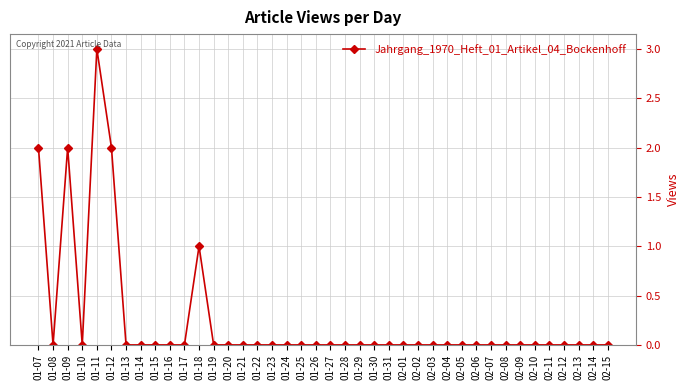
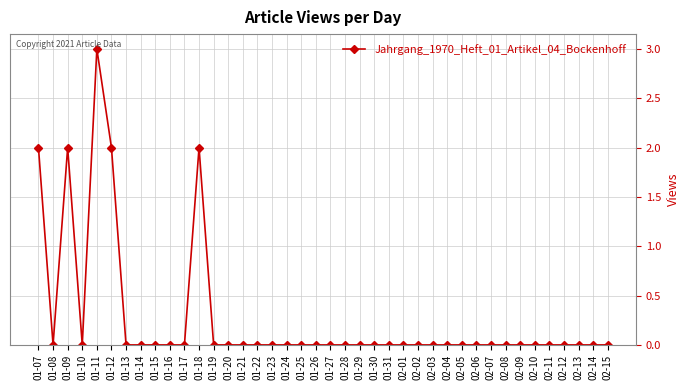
01-18: 1 -> 2
